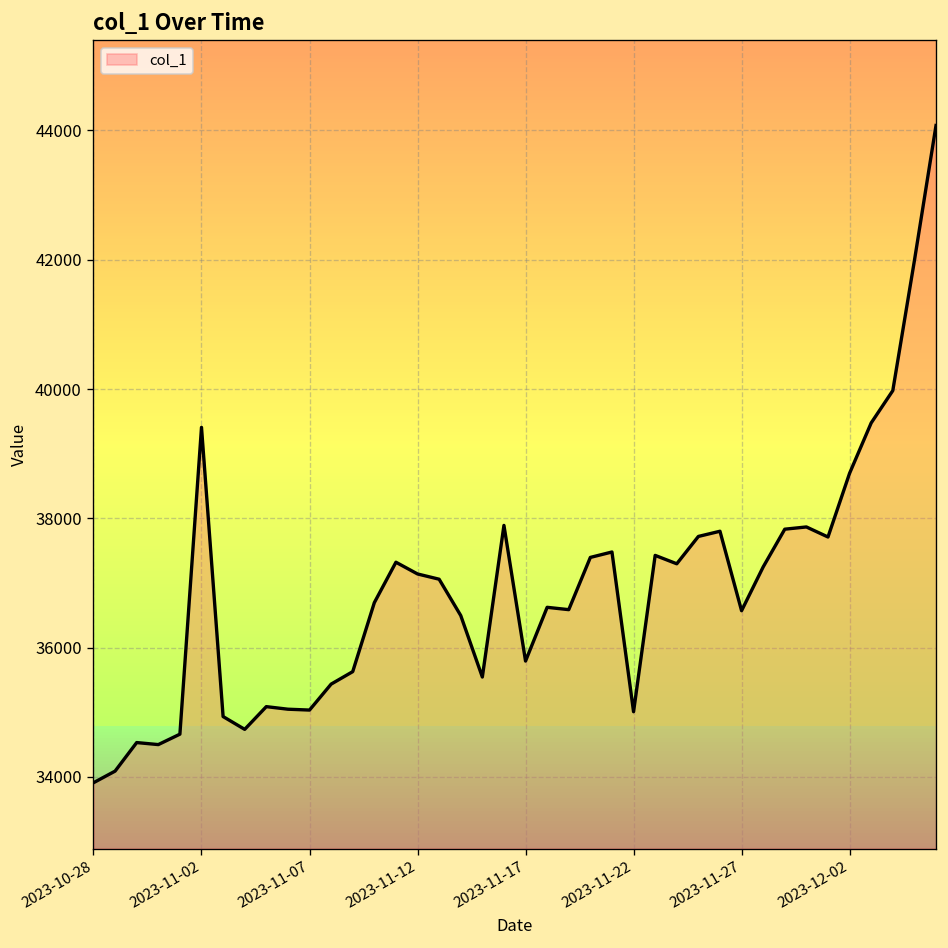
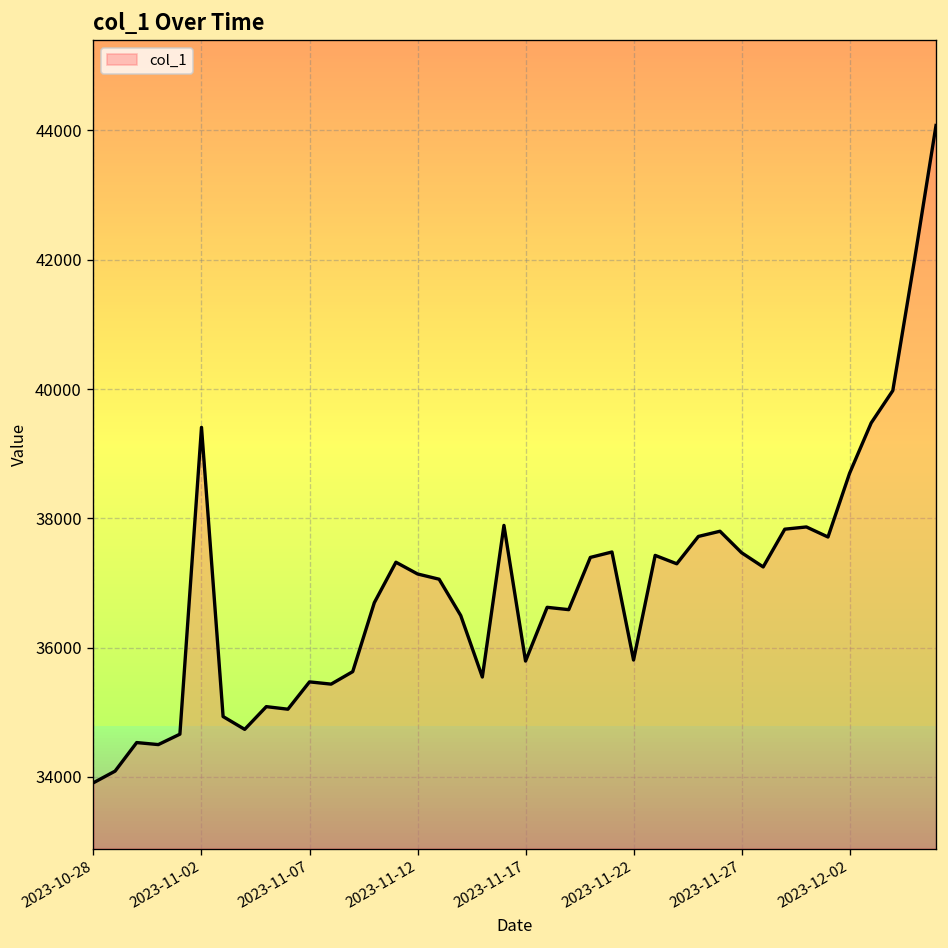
2023-11-07: 35000 -> 35500
2023-11-22: 35000 -> 35800
2023-11-27: 36600 -> 37500
